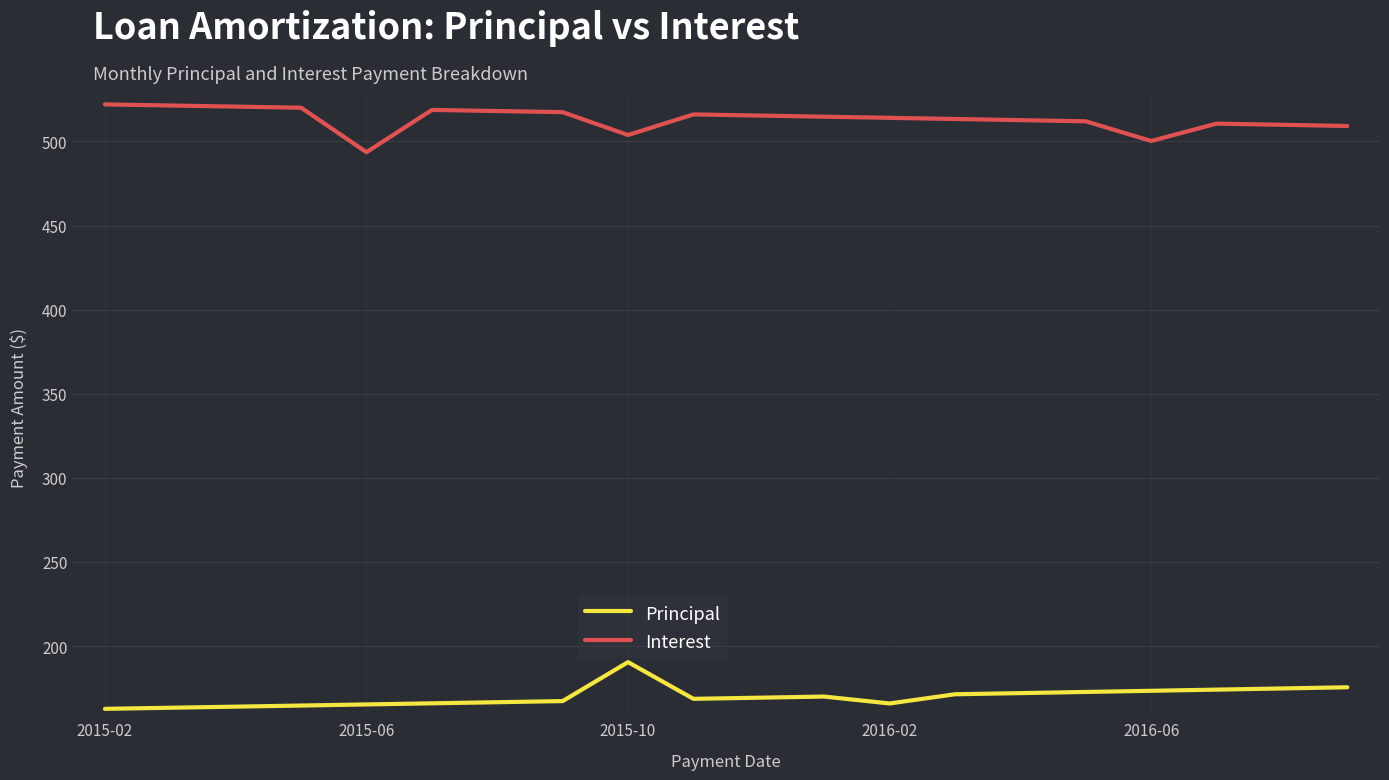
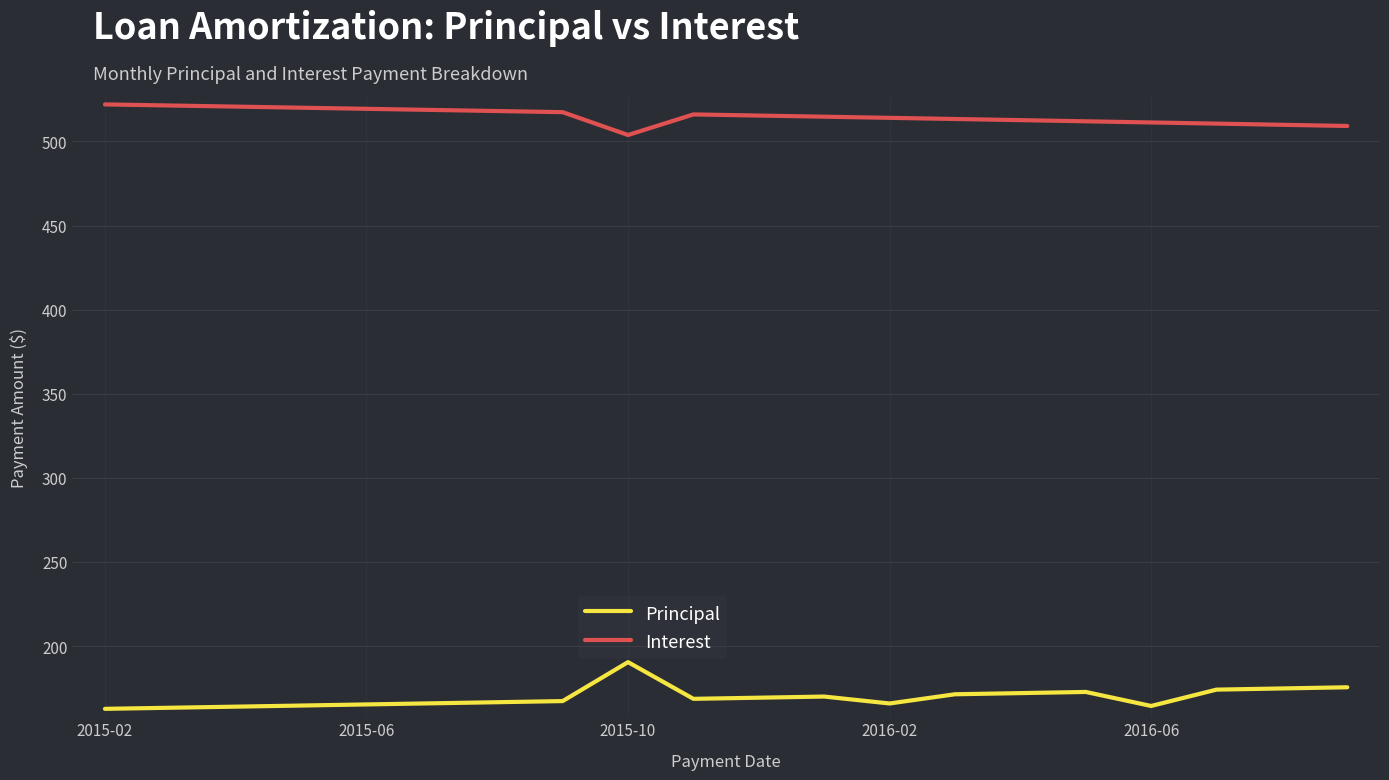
Interest, 2015-06: 494 -> 519
Principal, 2016-06: 173 -> 164
Interest, 2016-06: 500 -> 511
